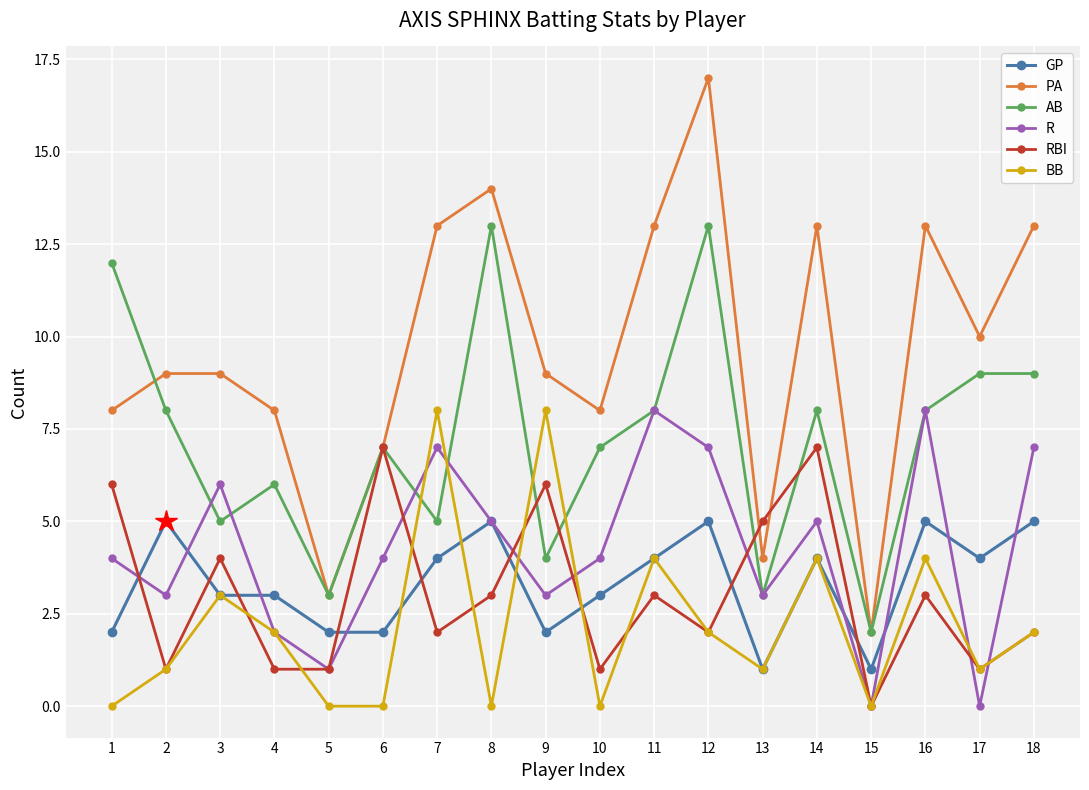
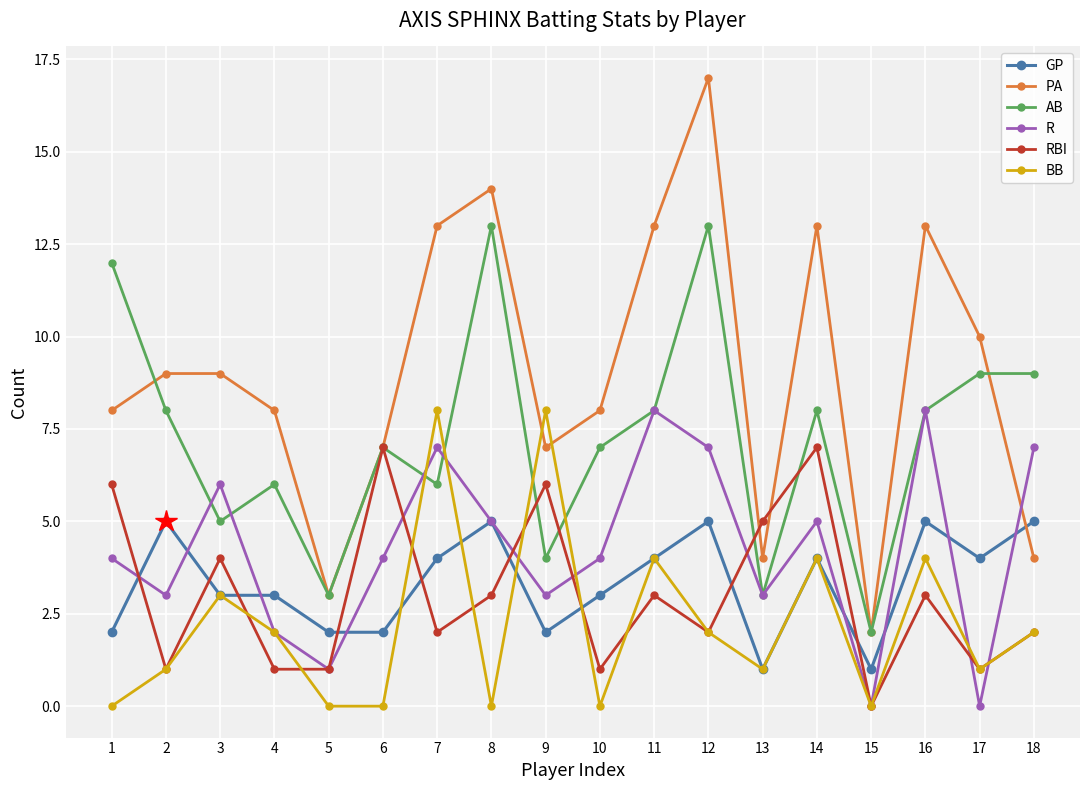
AB, 7: 5 -> 6
PA, 9: 9 -> 7
PA, 18: 13 -> 4
